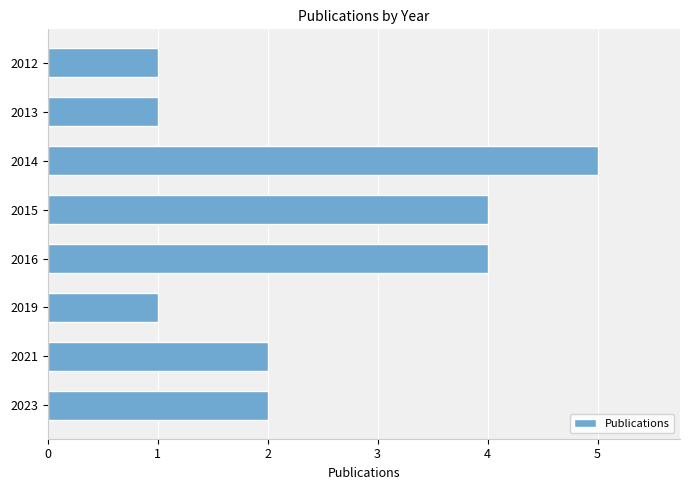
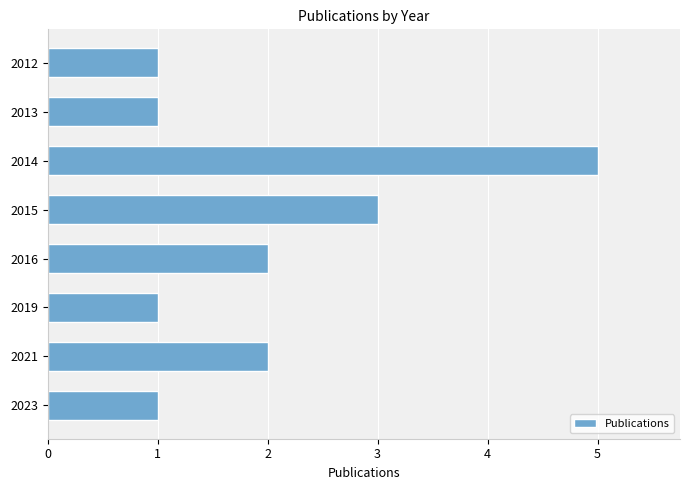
2015: 4 -> 3
2016: 4 -> 2
2023: 2 -> 1
